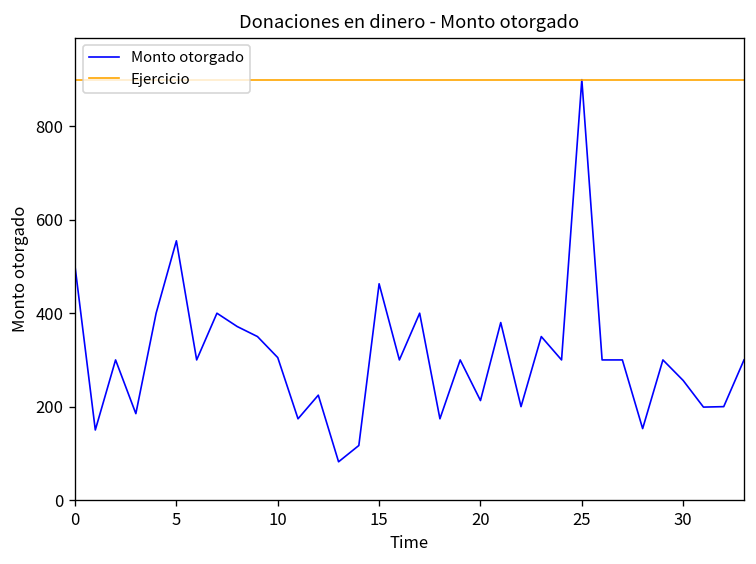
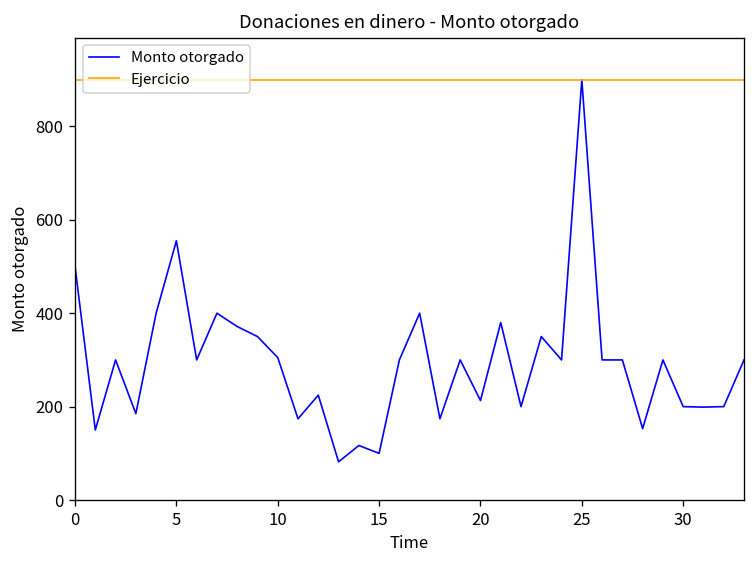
Monto otorgado, 15: 460 -> 100
Monto otorgado, 30: 260 -> 200
